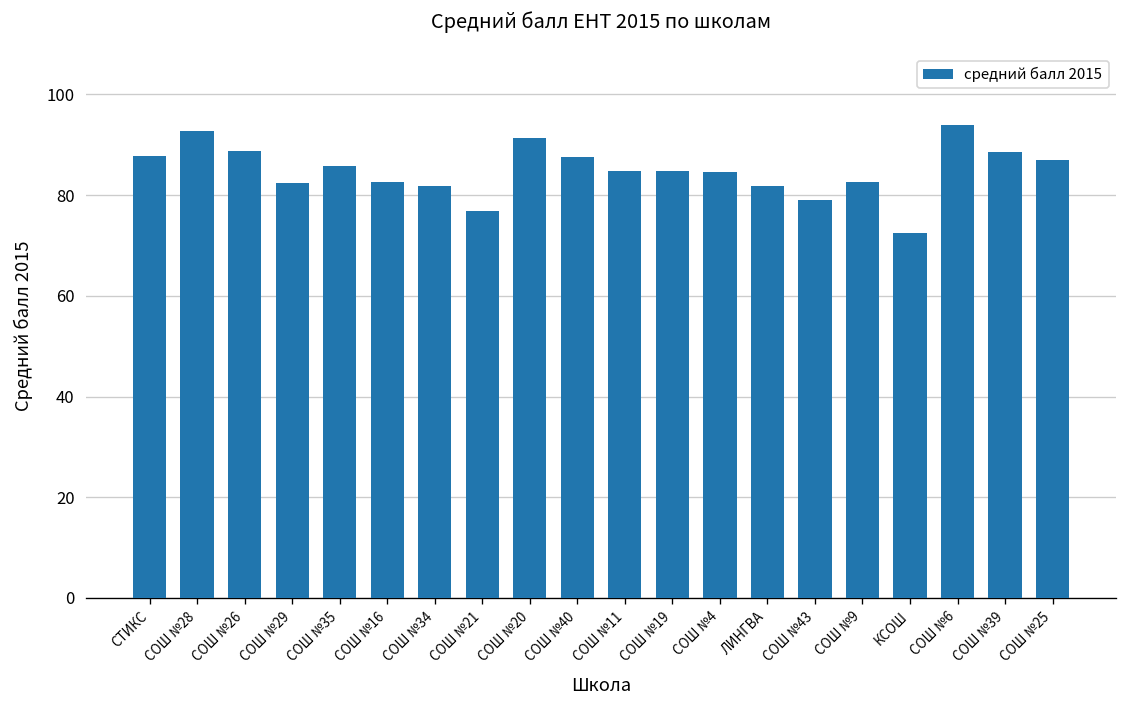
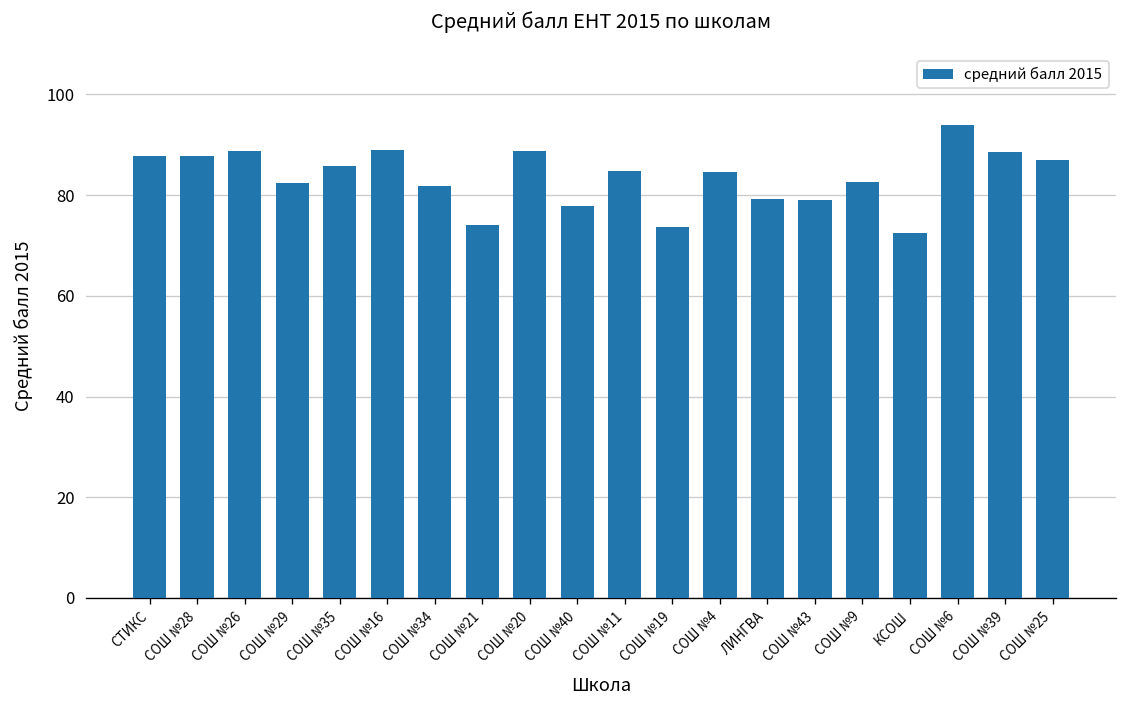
СОШ №28: 93 -> 88
СОШ №16: 83 -> 89
СОШ №21: 77 -> 74
СОШ №20: 91 -> 89
СОШ №40: 88 -> 78
СОШ №19: 85 -> 74
ЛИНГВА: 82 -> 79
